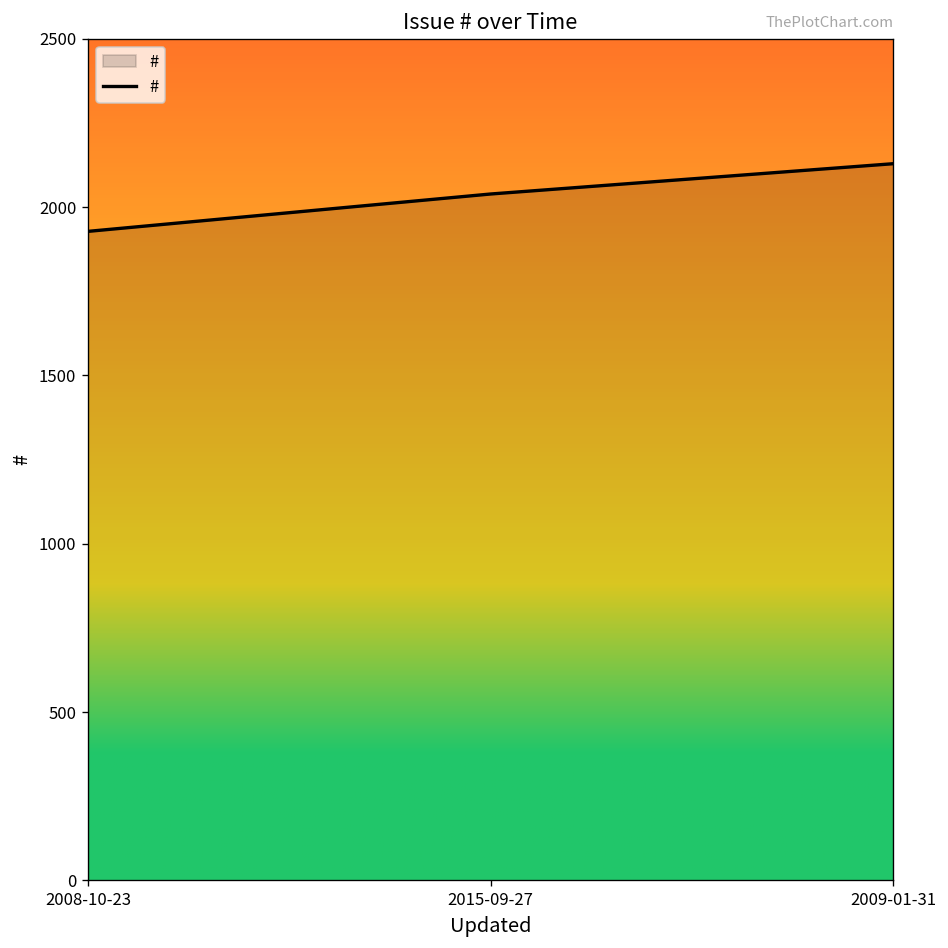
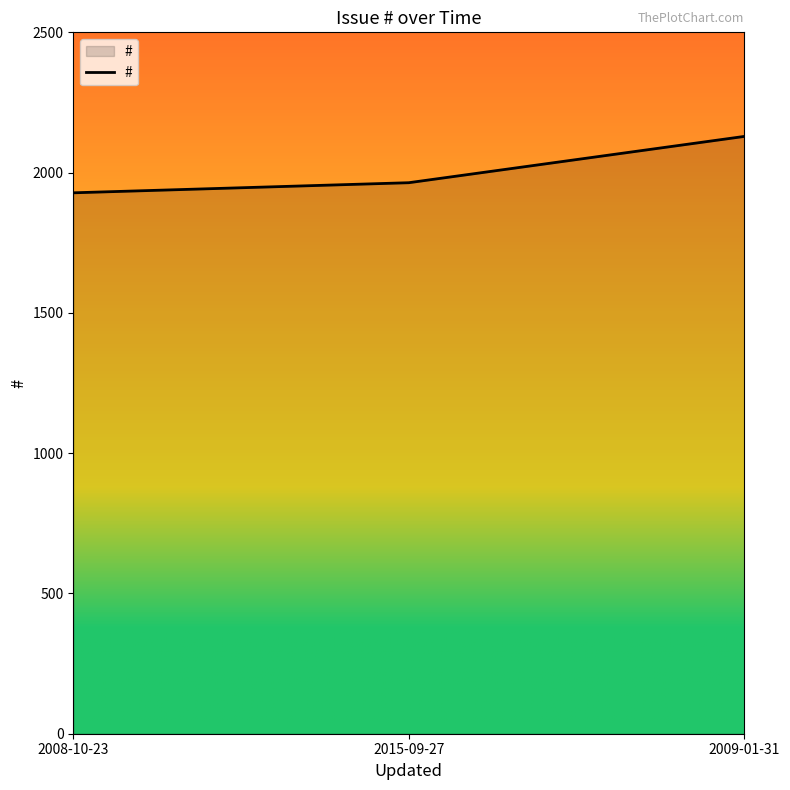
2015-09-27: 2040 -> 1960
